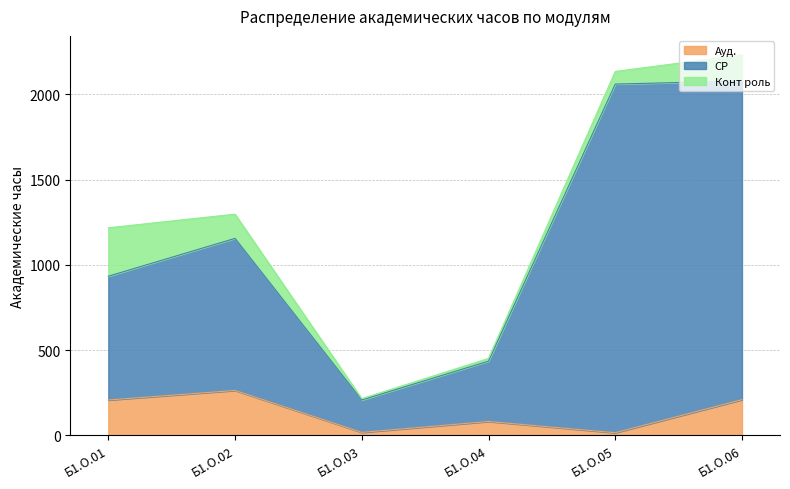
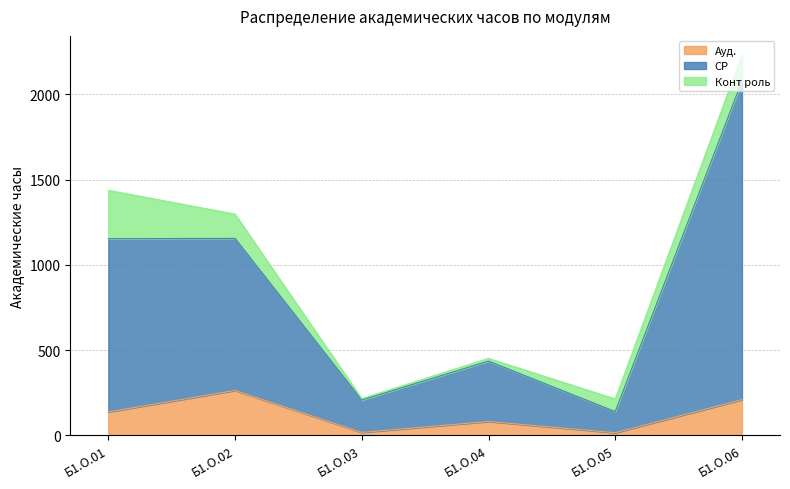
Ауд., Б1.О.01: 210 -> 140
СР, Б1.О.01: 730 -> 1020
СР, Б1.О.05: 2050 -> 120
